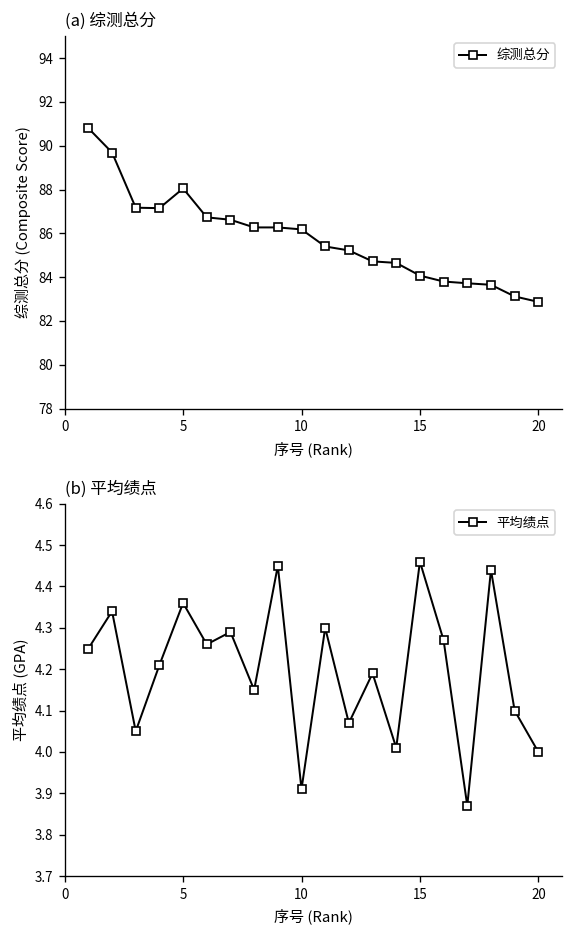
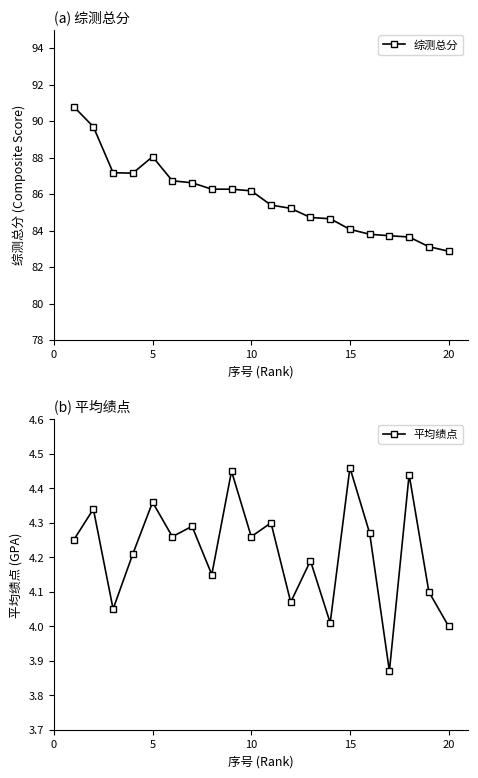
(b) 平均绩点, 10: 3.91 -> 4.26
